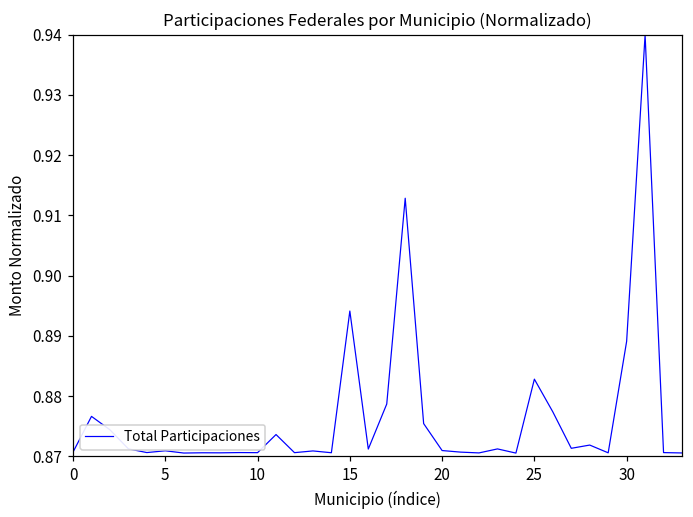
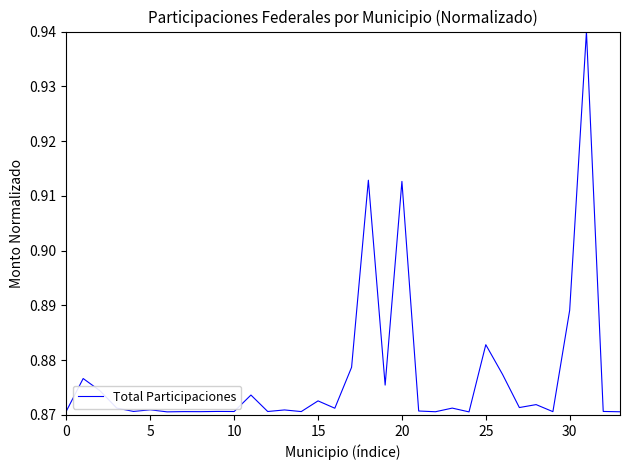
15: 0.894 -> 0.873
20: 0.871 -> 0.913
